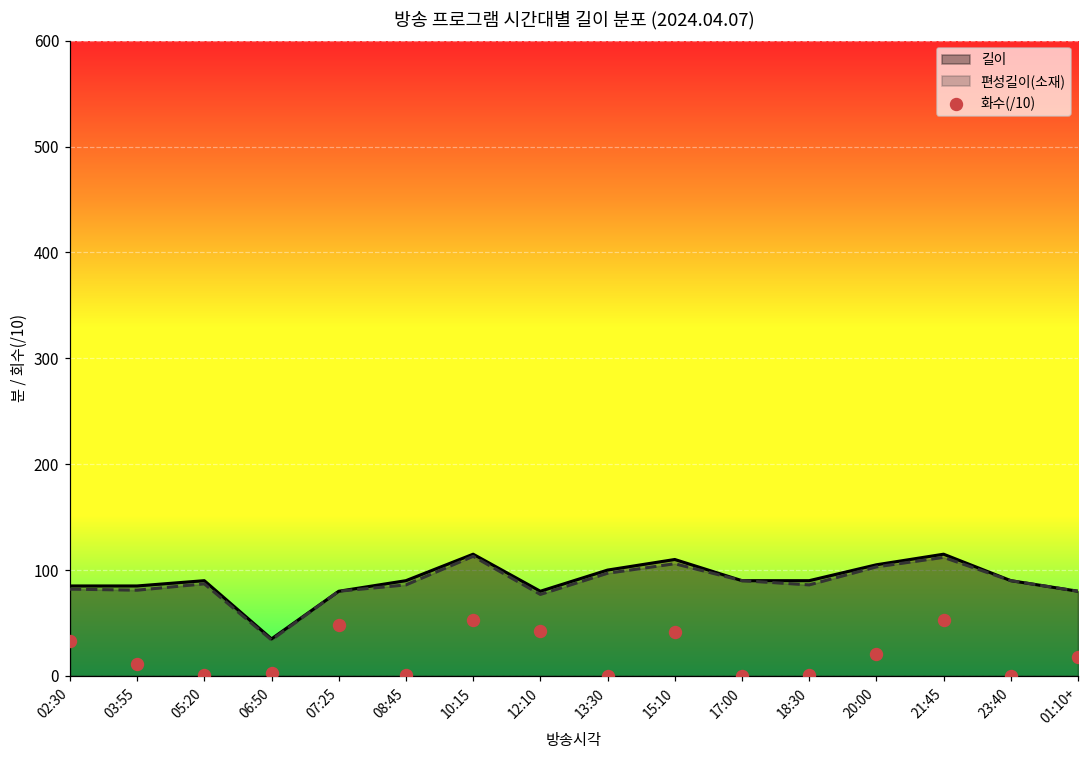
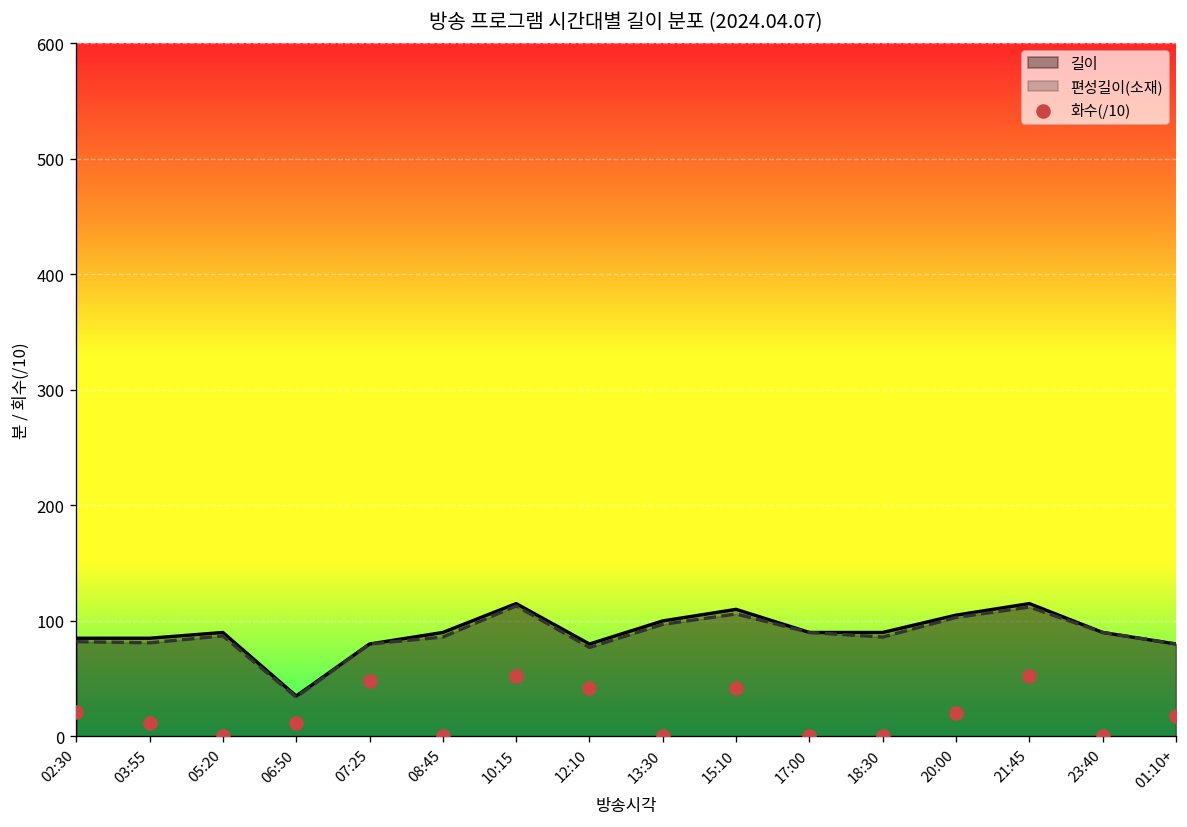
화수(/10), 02:30: 30 -> 20
화수(/10), 06:50: 0 -> 10
